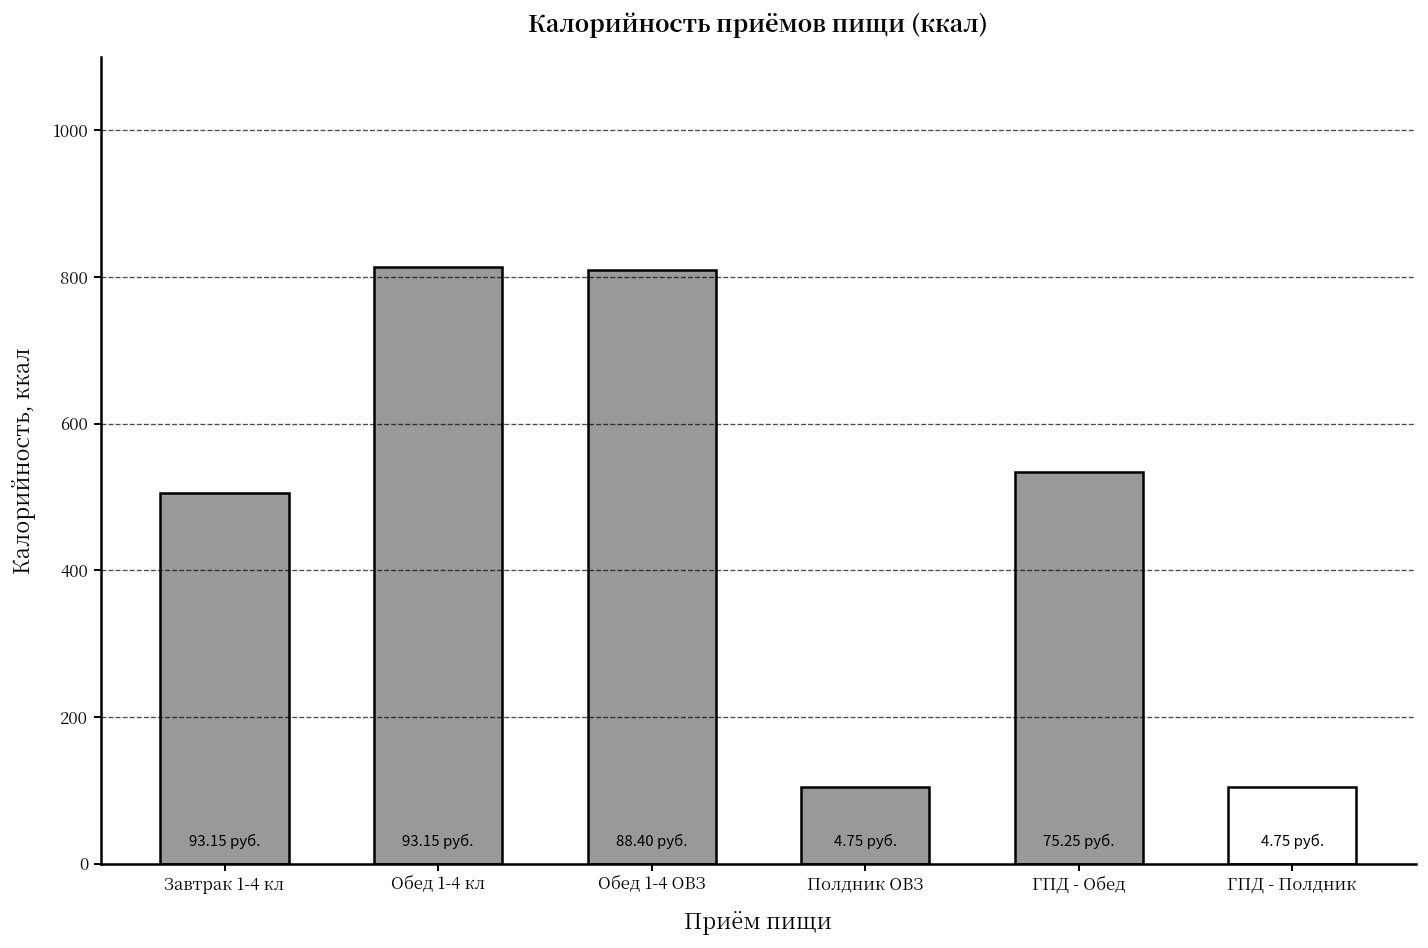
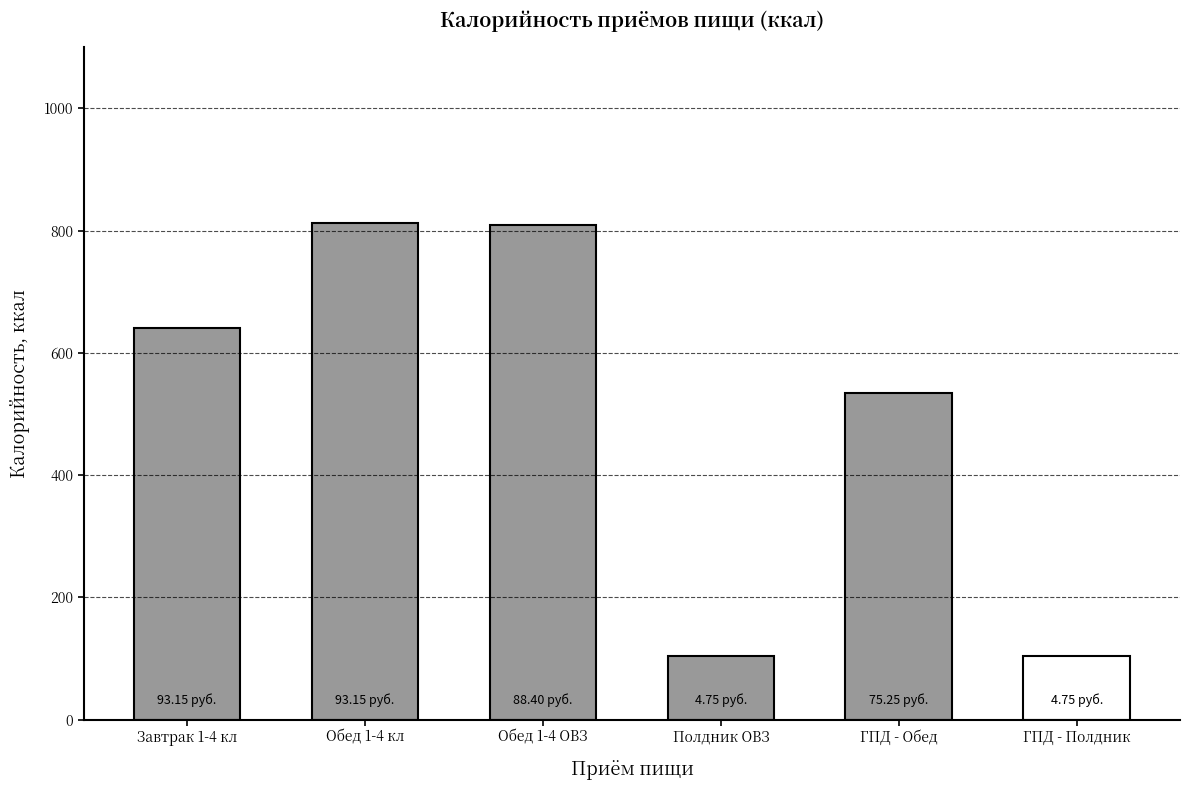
Завтрак 1-4 кл: 510 -> 640
